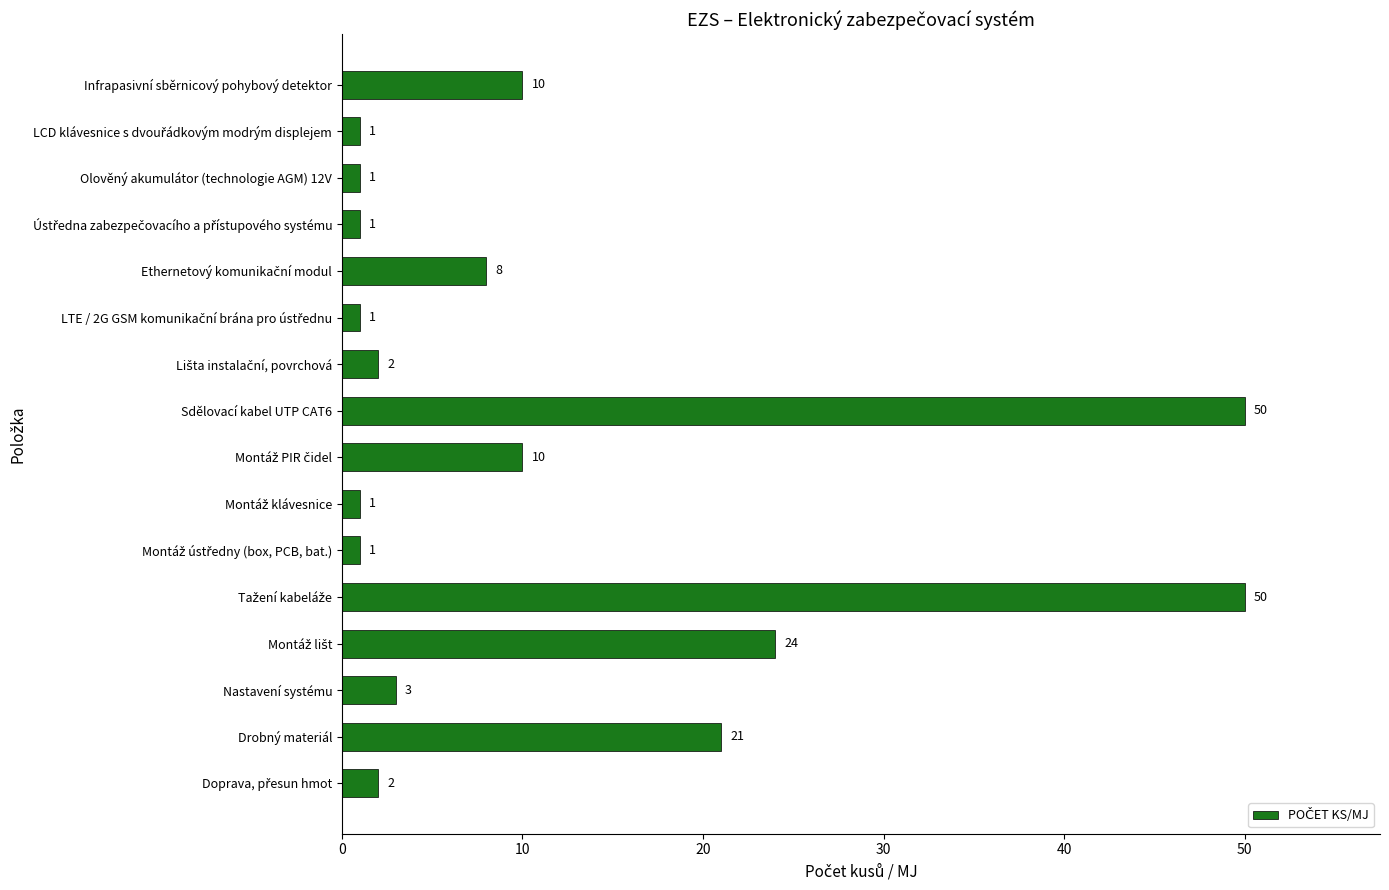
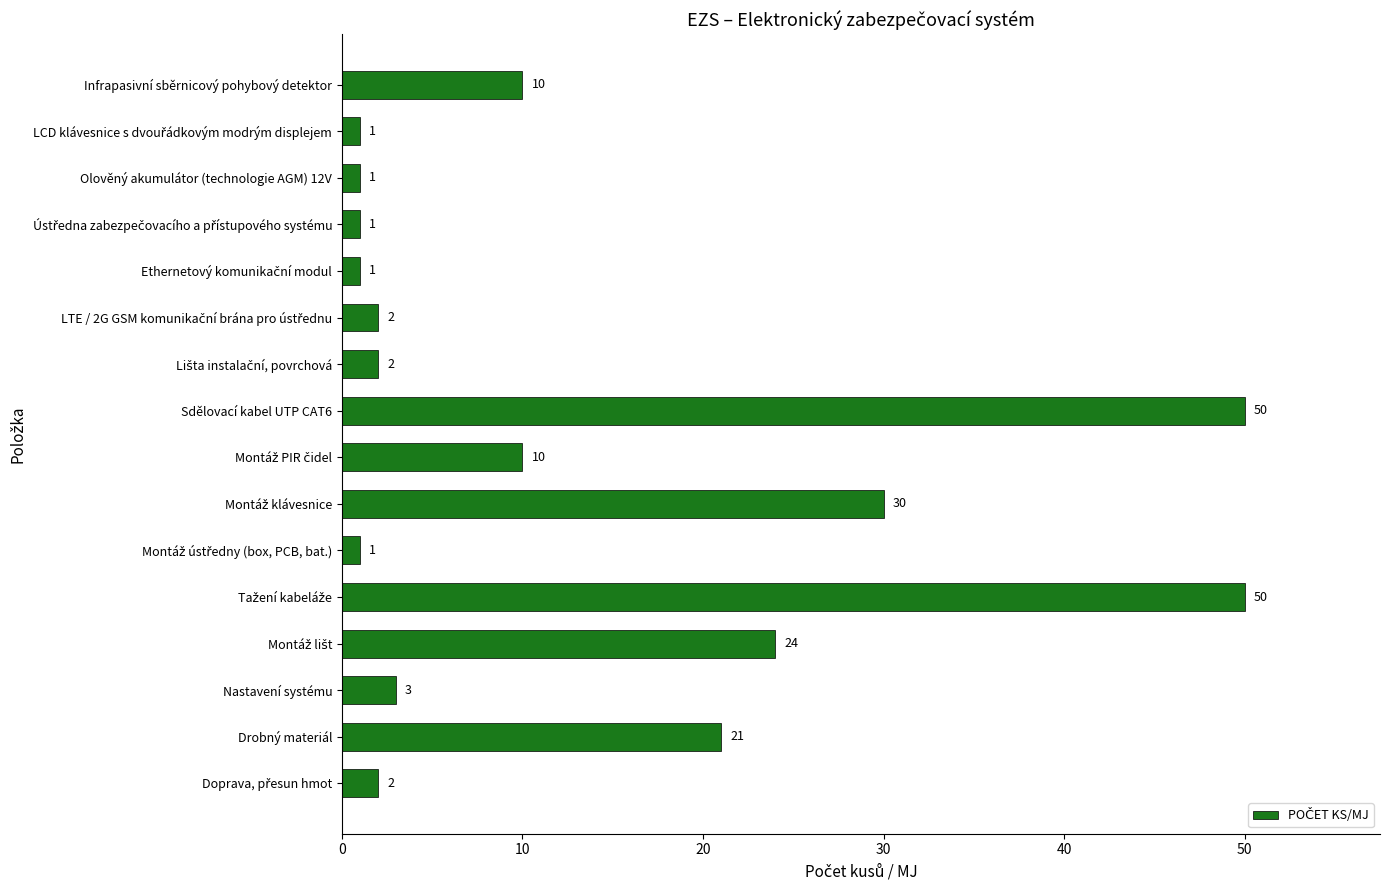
Ethernetový komunikační modul: 8 -> 1
LTE / 2G GSM komunikační brána pro ústřednu: 1 -> 2
Montáž klávesnice: 1 -> 30
